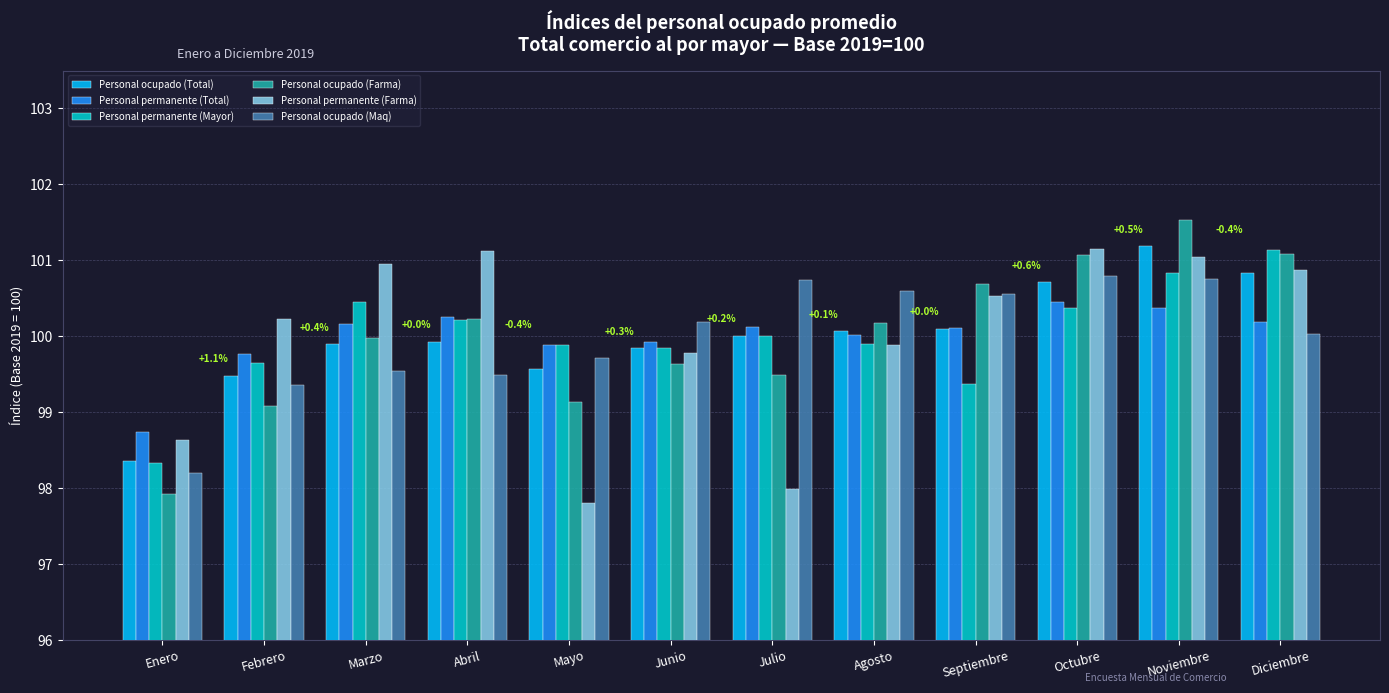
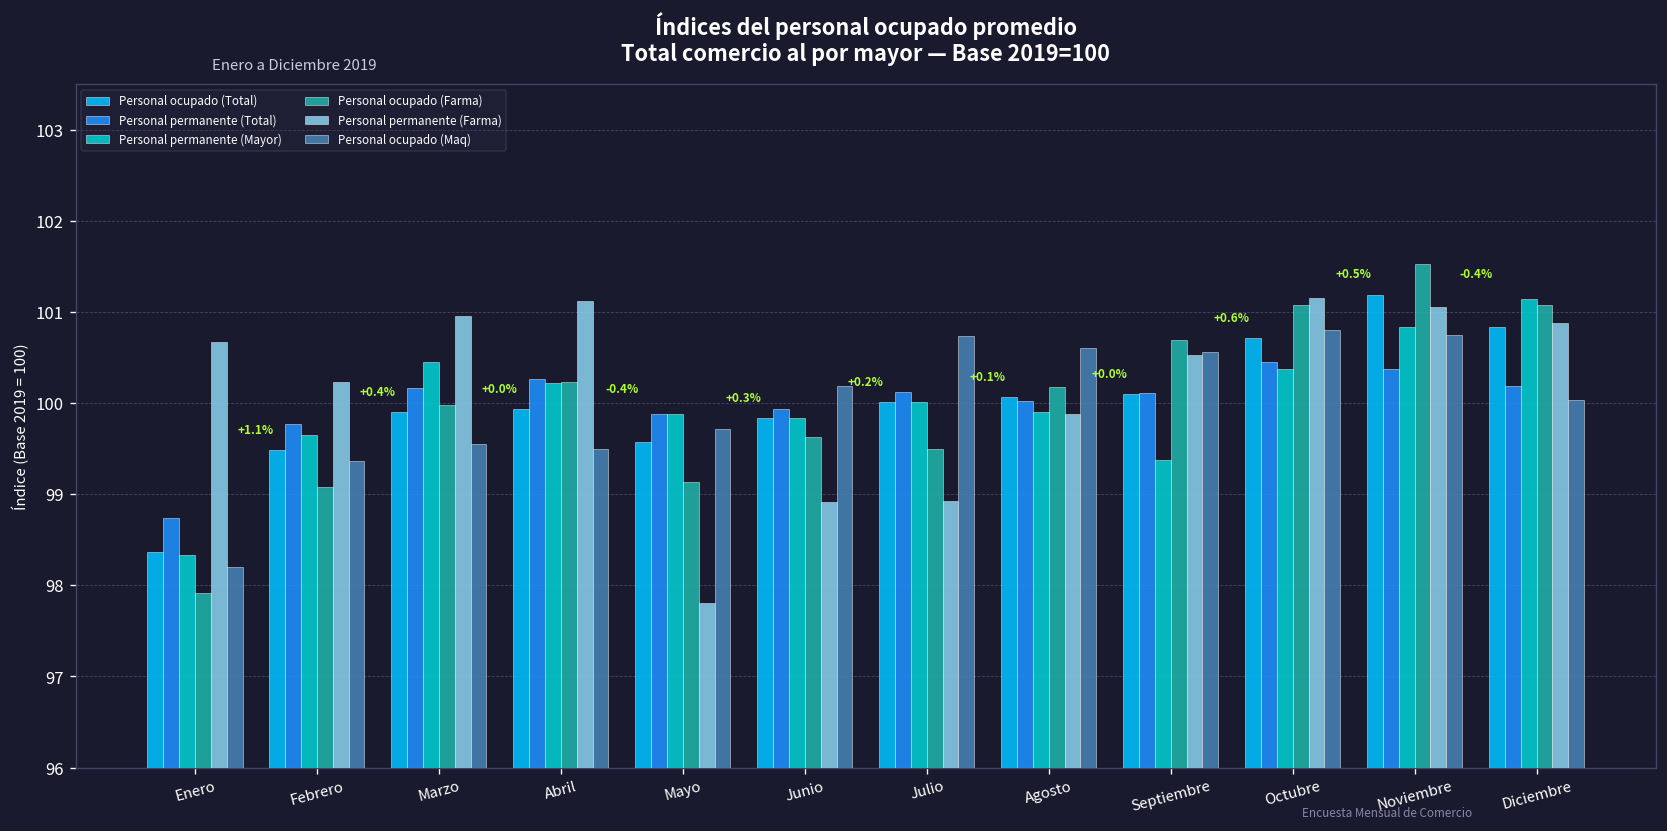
Personal permanente (Farma), Enero: 98.6 -> 100.7
Personal permanente (Farma), Junio: 99.8 -> 98.9
Personal permanente (Farma), Julio: 98.0 -> 98.9
